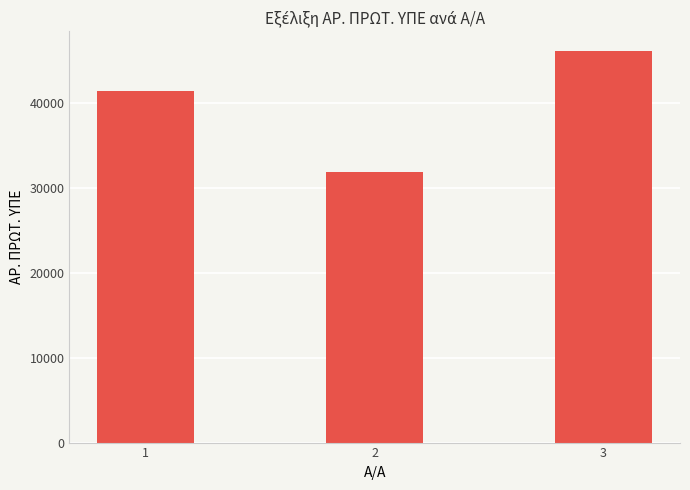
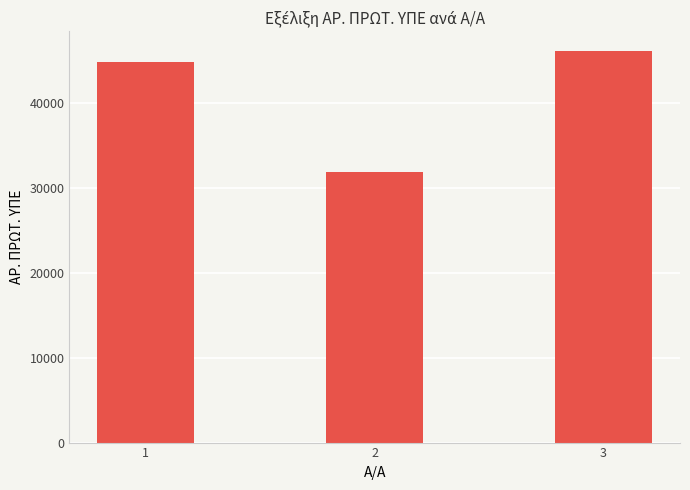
1: 41000 -> 45000
